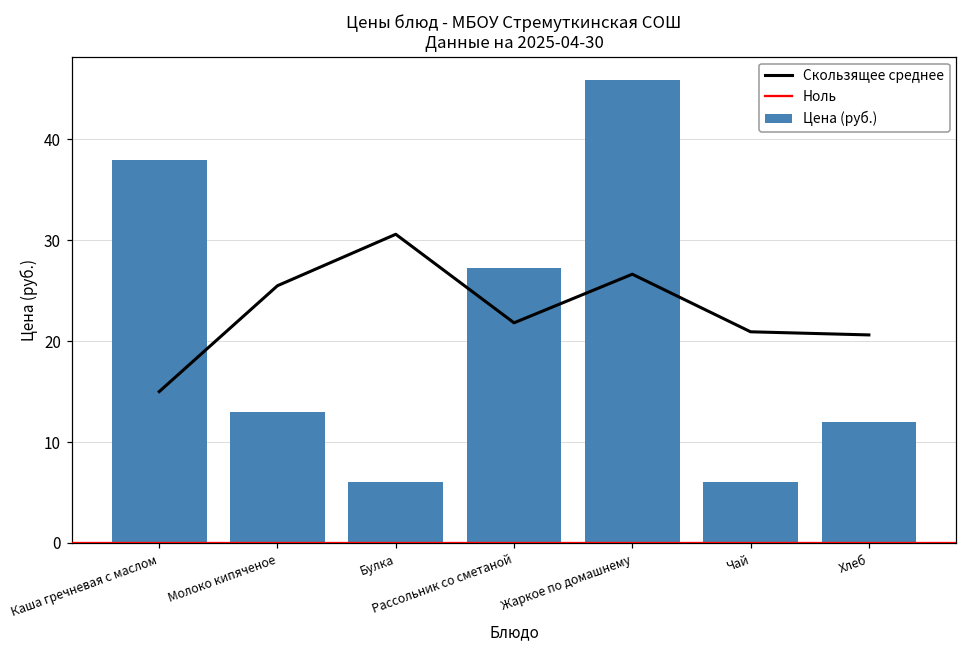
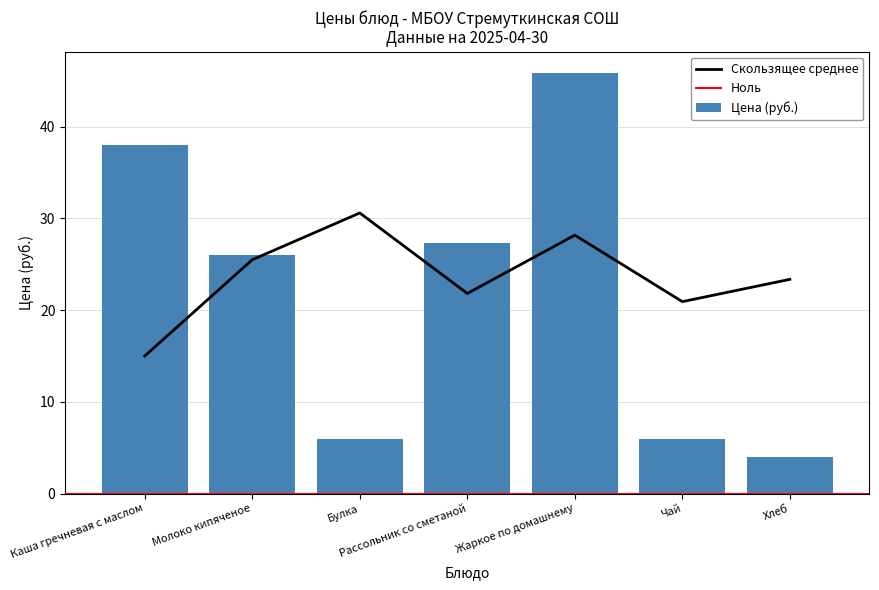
Цена (руб.), Молоко кипяченое: 13 -> 26
Скользящее среднее, Жаркое по домашнему: 27 -> 28
Скользящее среднее, Хлеб: 21 -> 23
Цена (руб.), Хлеб: 12 -> 4
